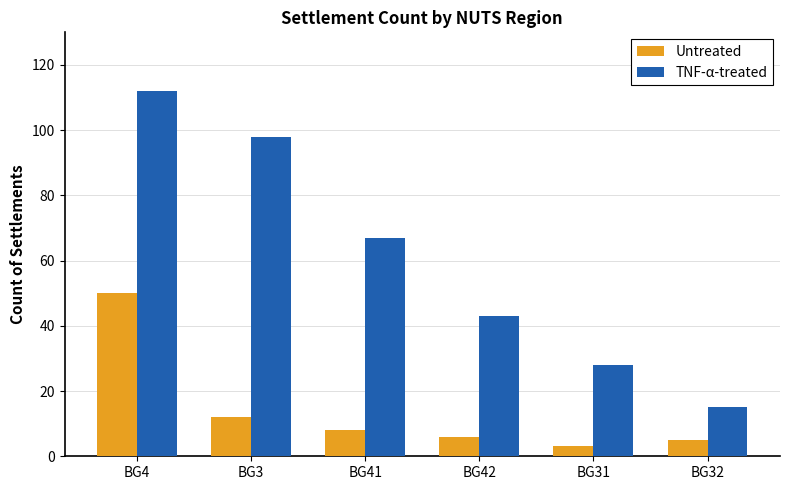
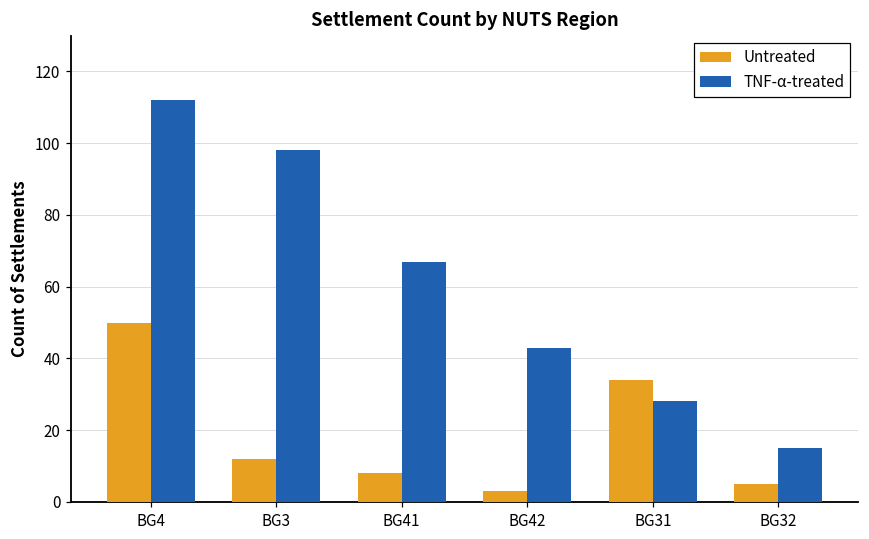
Untreated, BG42: 6 -> 3
Untreated, BG31: 3 -> 34
